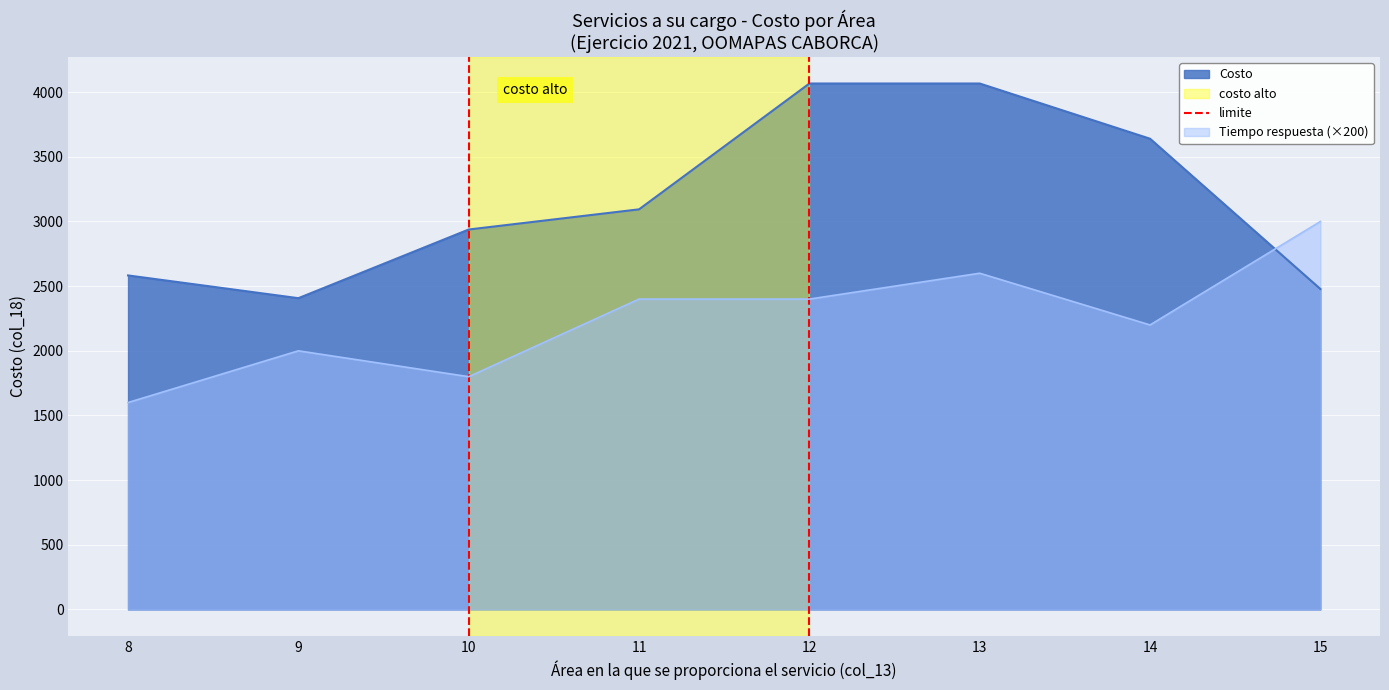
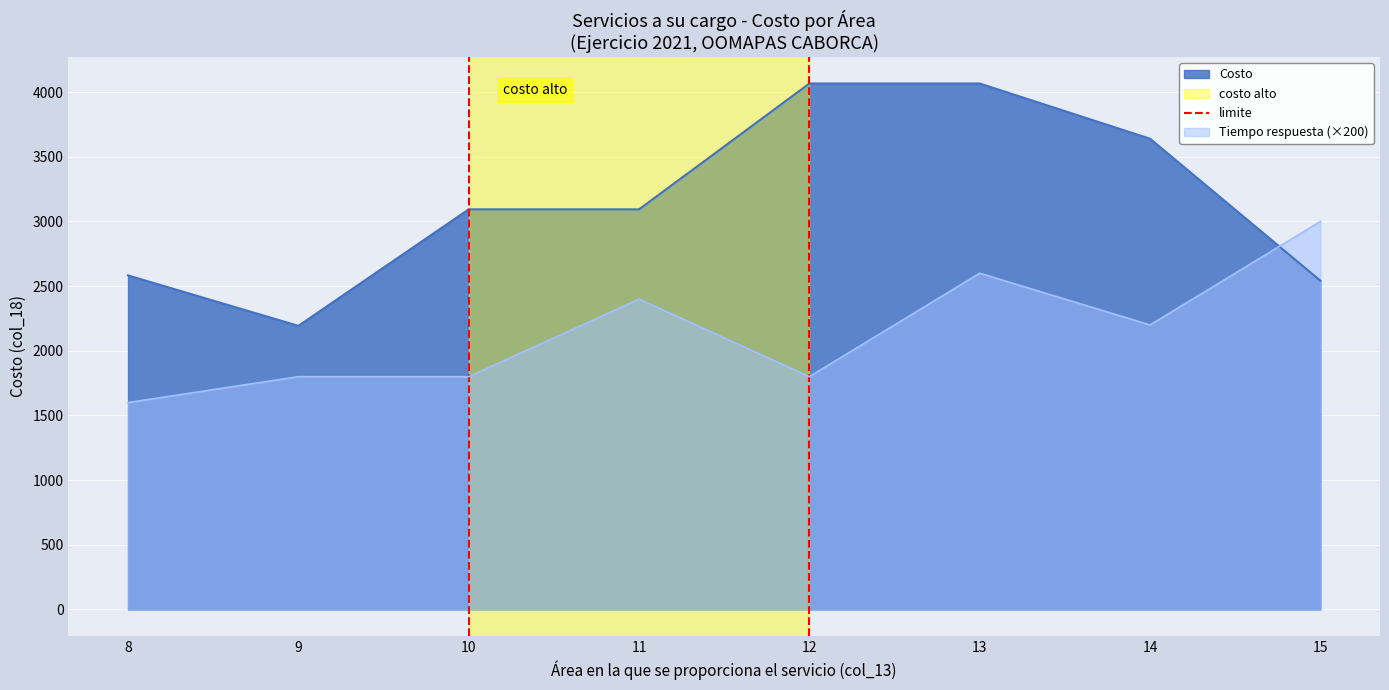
Costo, 9: 2410 -> 2190
Tiempo respuesta (×200), 9: 2000 -> 1800
Costo, 10: 2940 -> 3090
Tiempo respuesta (×200), 12: 2400 -> 1800
Costo, 15: 2480 -> 2540
